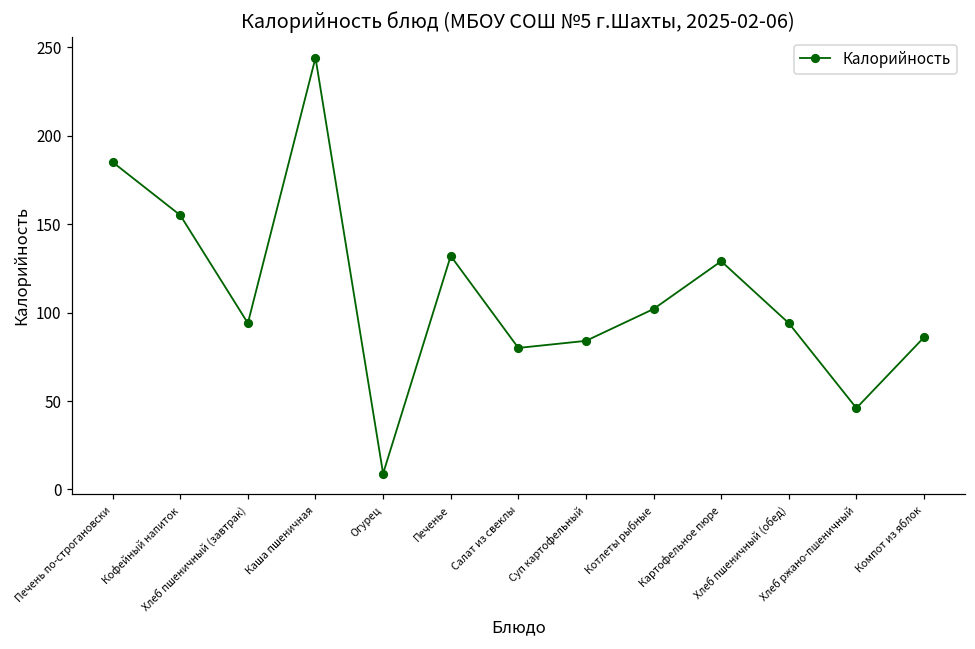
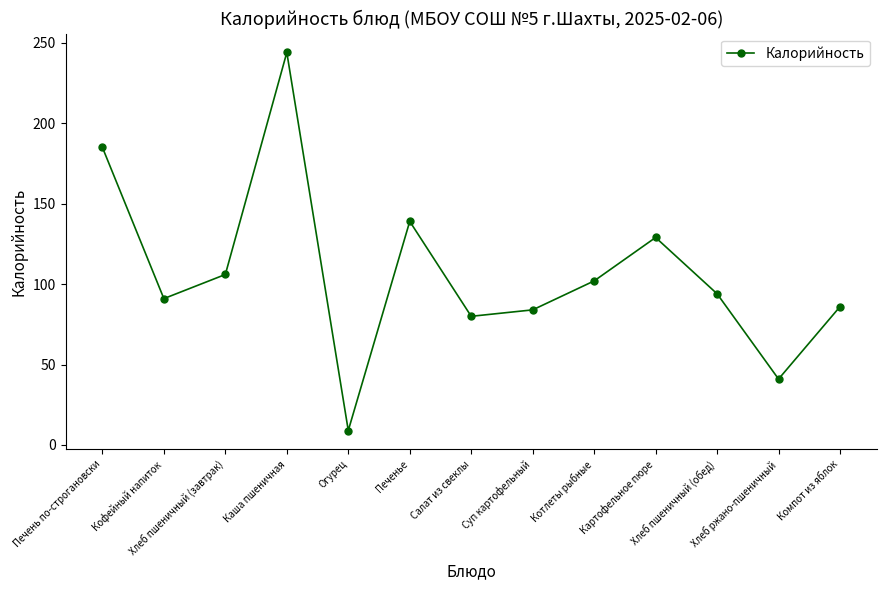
Кофейный напиток: 155 -> 91
Хлеб пшеничный (завтрак): 94 -> 106
Печенье: 132 -> 139
Хлеб ржано-пшеничный: 46 -> 41
